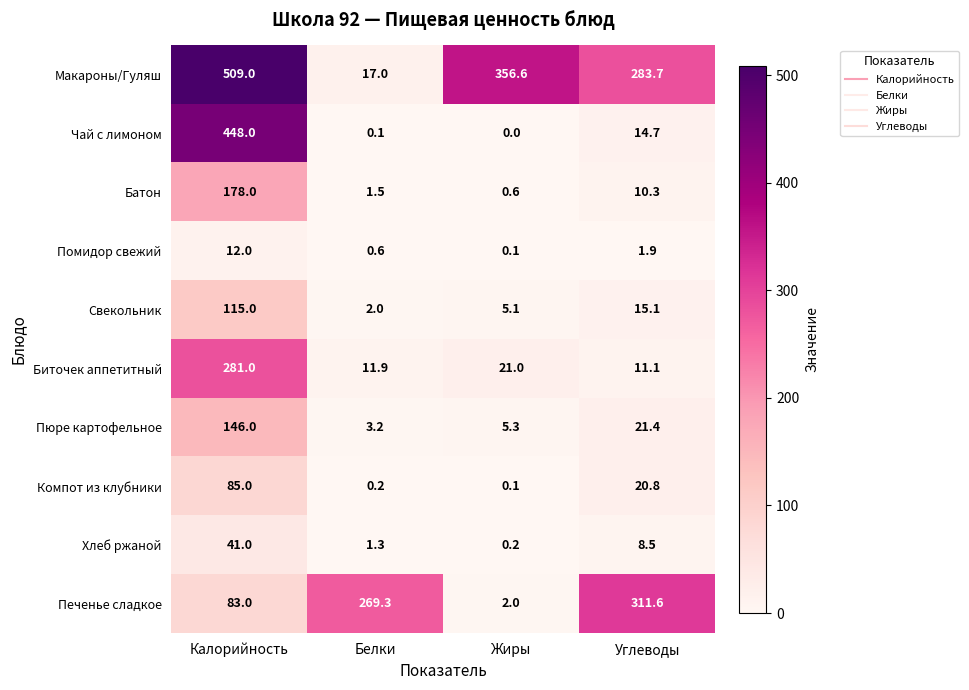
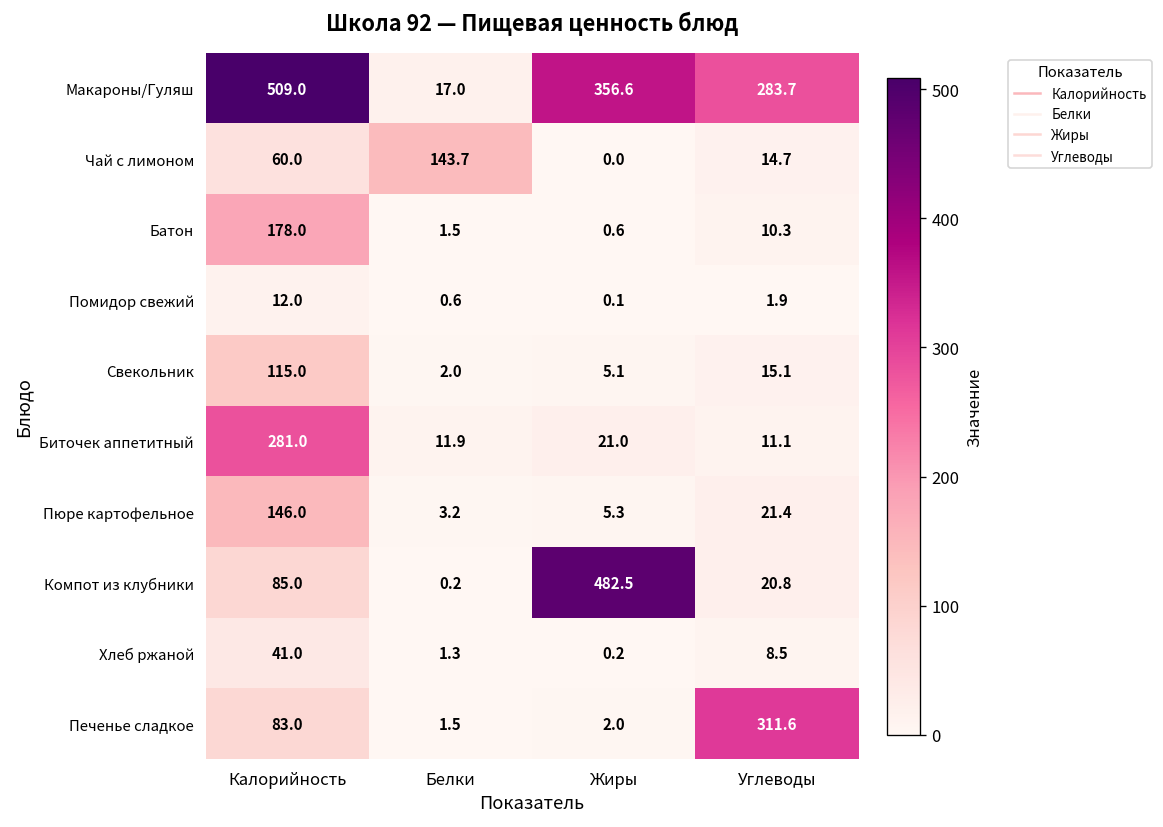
Чай с лимоном, Калорийность: 448.0 -> 60.0
Чай с лимоном, Белки: 0.1 -> 143.7
Компот из клубники, Жиры: 0.1 -> 482.5
Печенье сладкое, Белки: 269.3 -> 1.5
